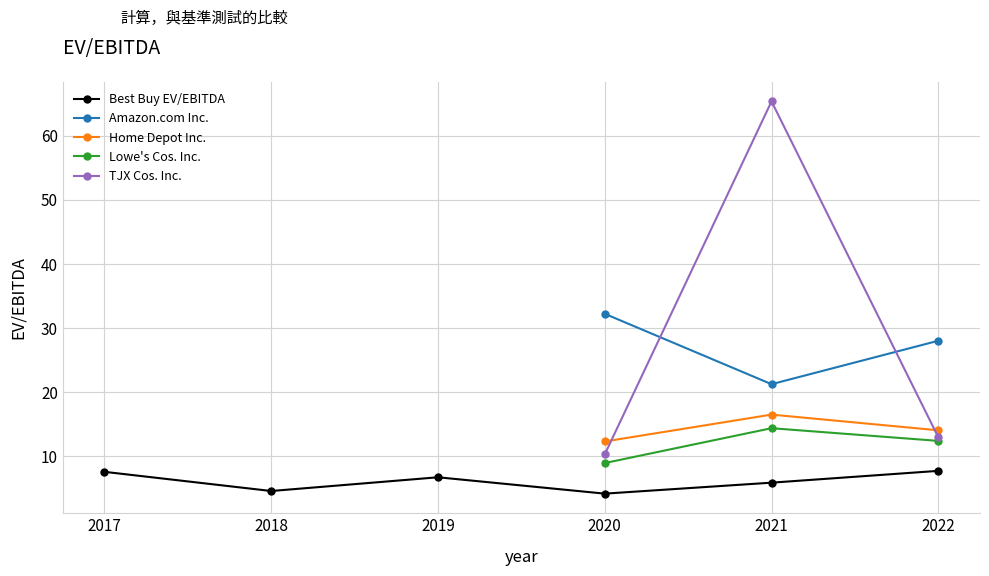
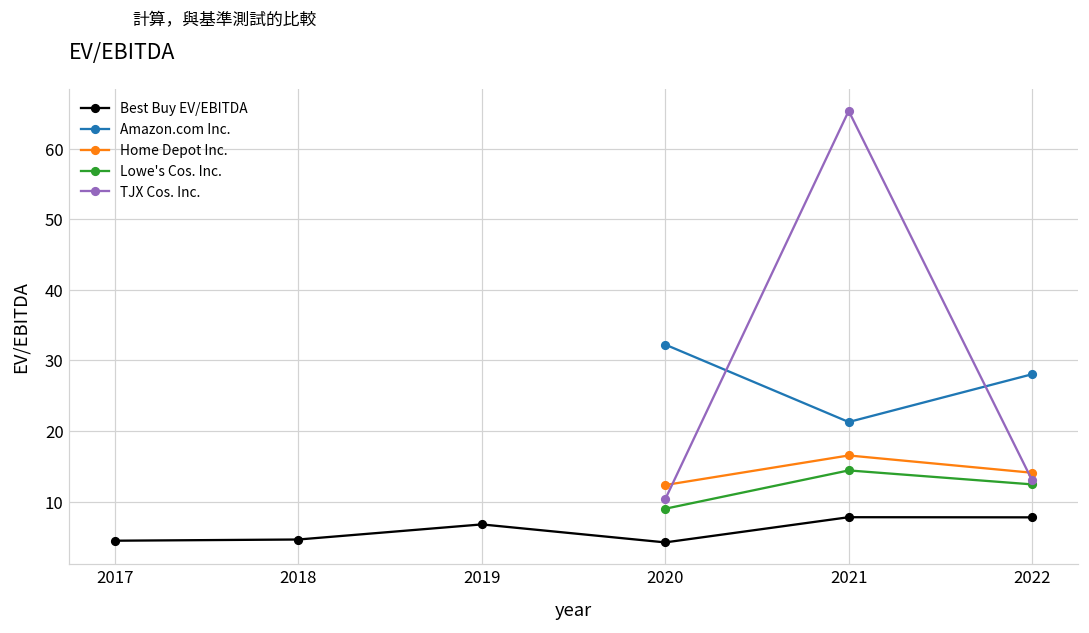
Best Buy EV/EBITDA, 2017: 8 -> 4
Best Buy EV/EBITDA, 2021: 6 -> 8
